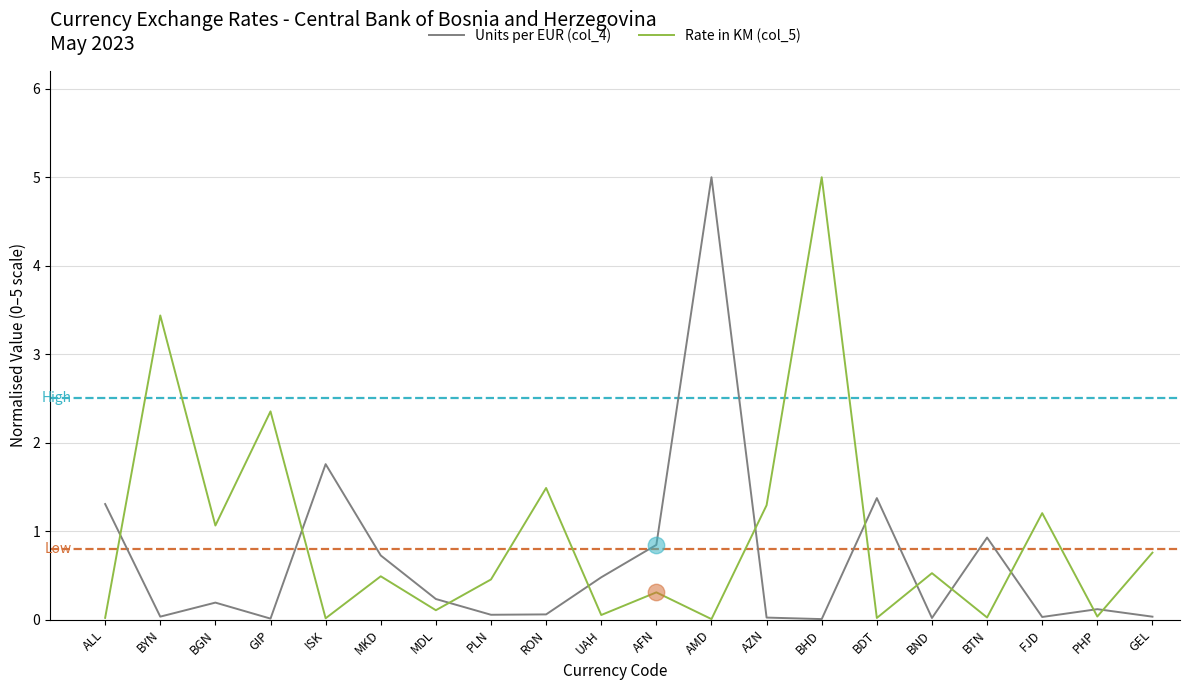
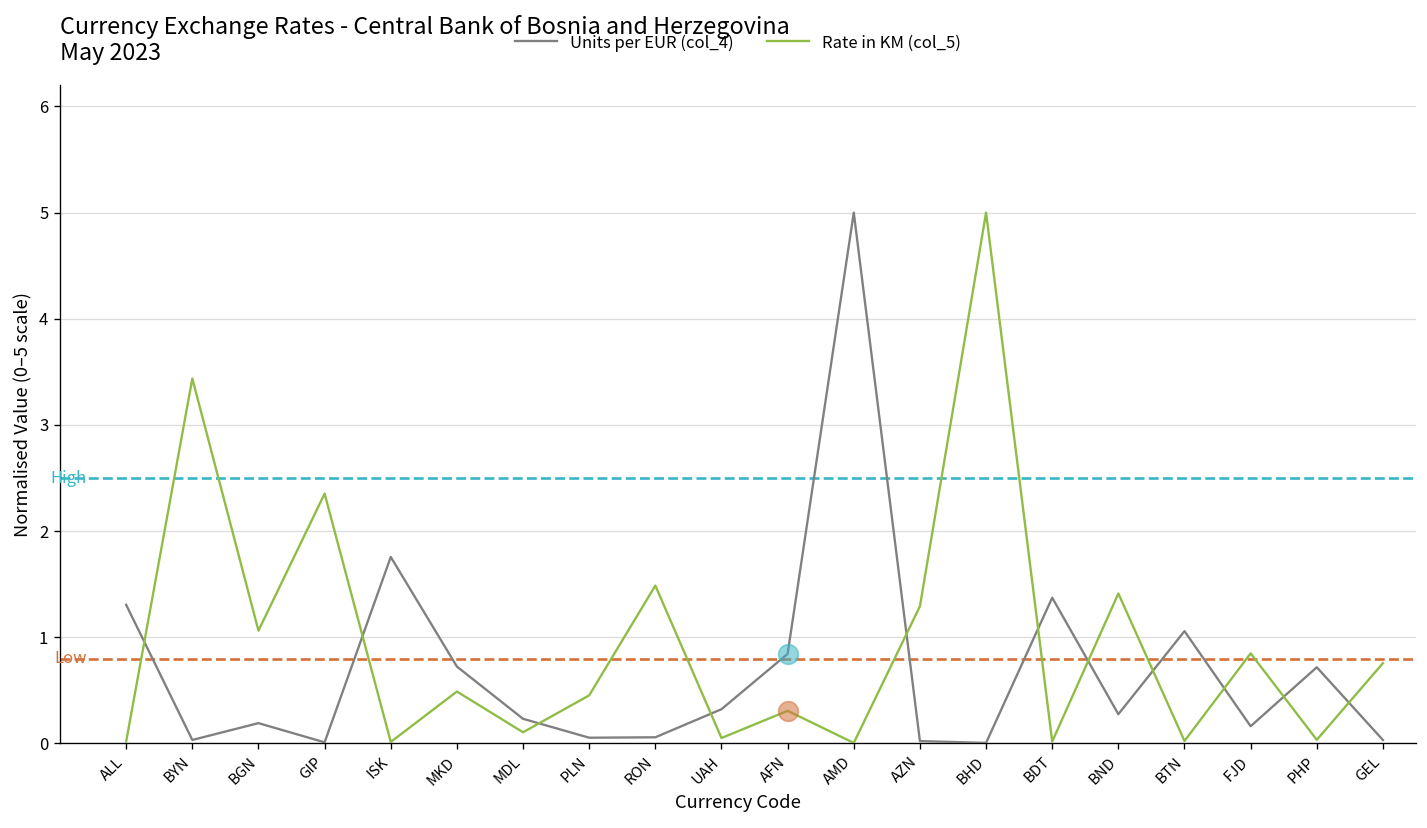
Units per EUR (col_4), UAH: 0.5 -> 0.3
Units per EUR (col_4), BND: 0.0 -> 0.3
Rate in KM (col_5), BND: 0.5 -> 1.4
Units per EUR (col_4), BTN: 0.9 -> 1.1
Units per EUR (col_4), FJD: 0.0 -> 0.2
Rate in KM (col_5), FJD: 1.2 -> 0.8
Units per EUR (col_4), PHP: 0.1 -> 0.7
